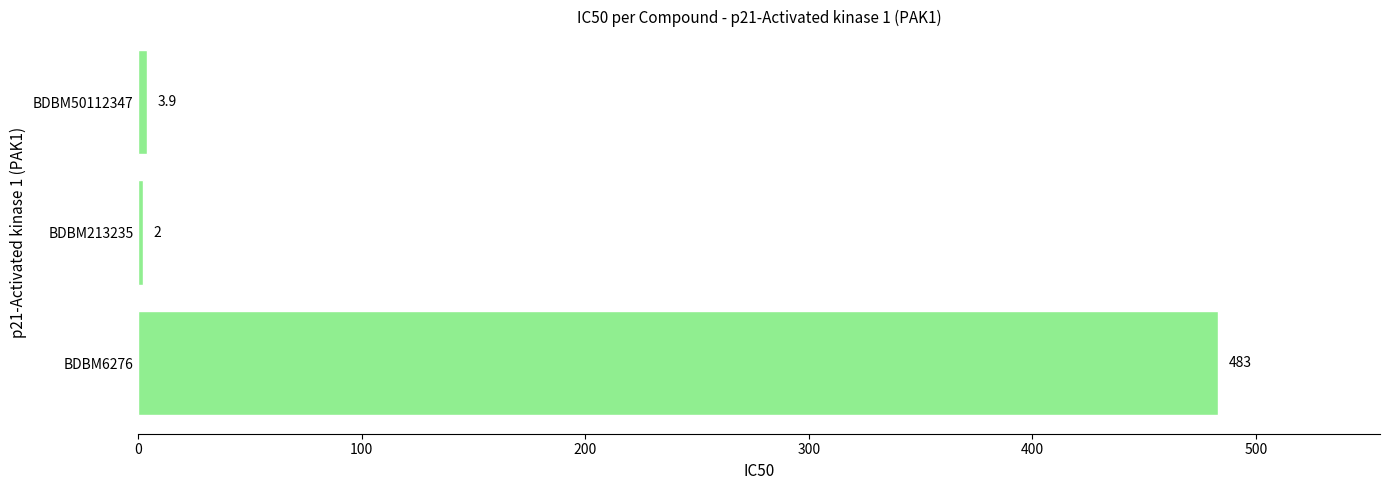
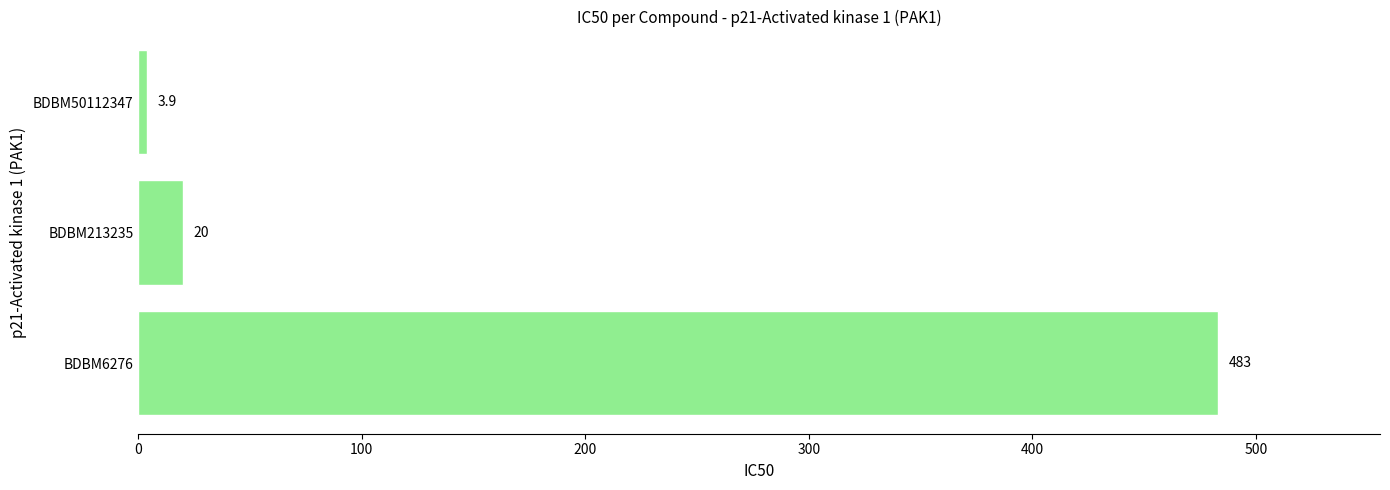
BDBM213235: 2 -> 20
